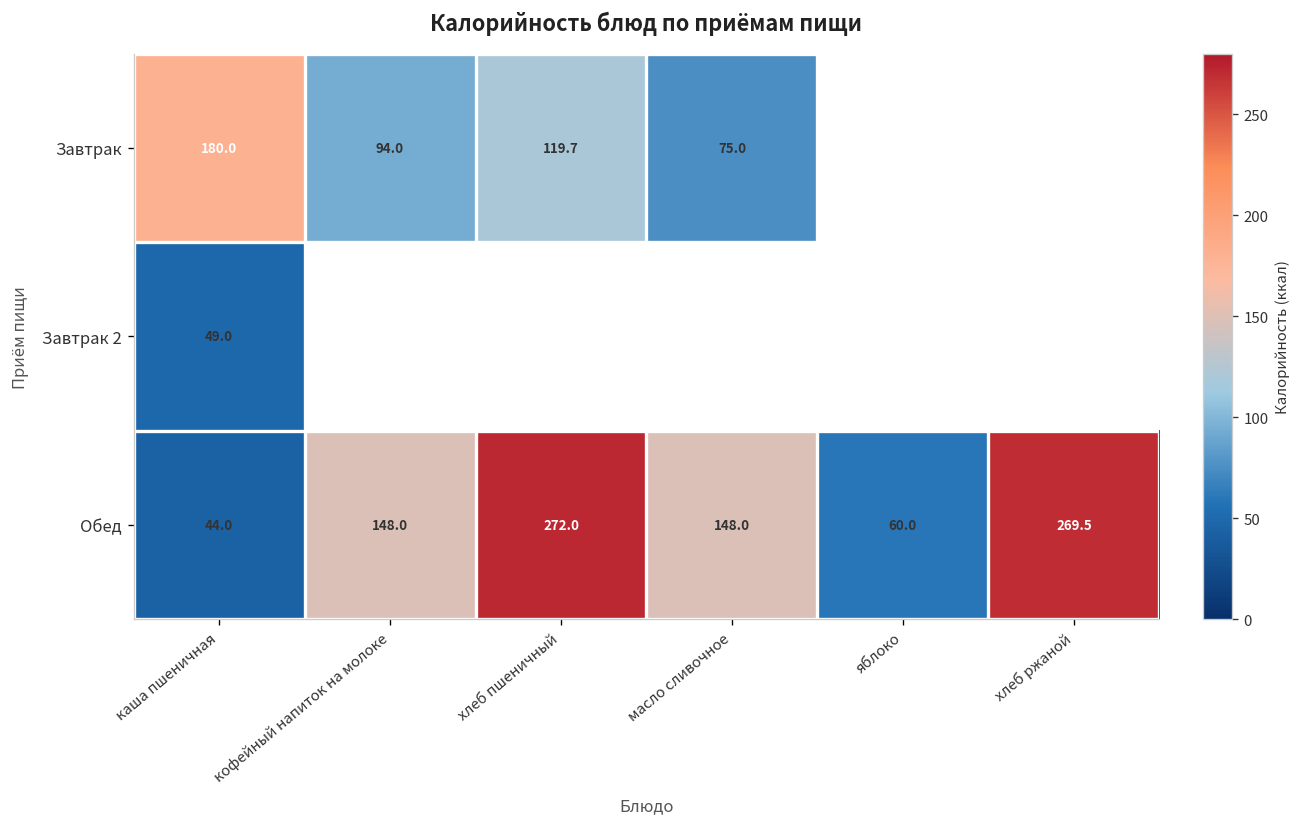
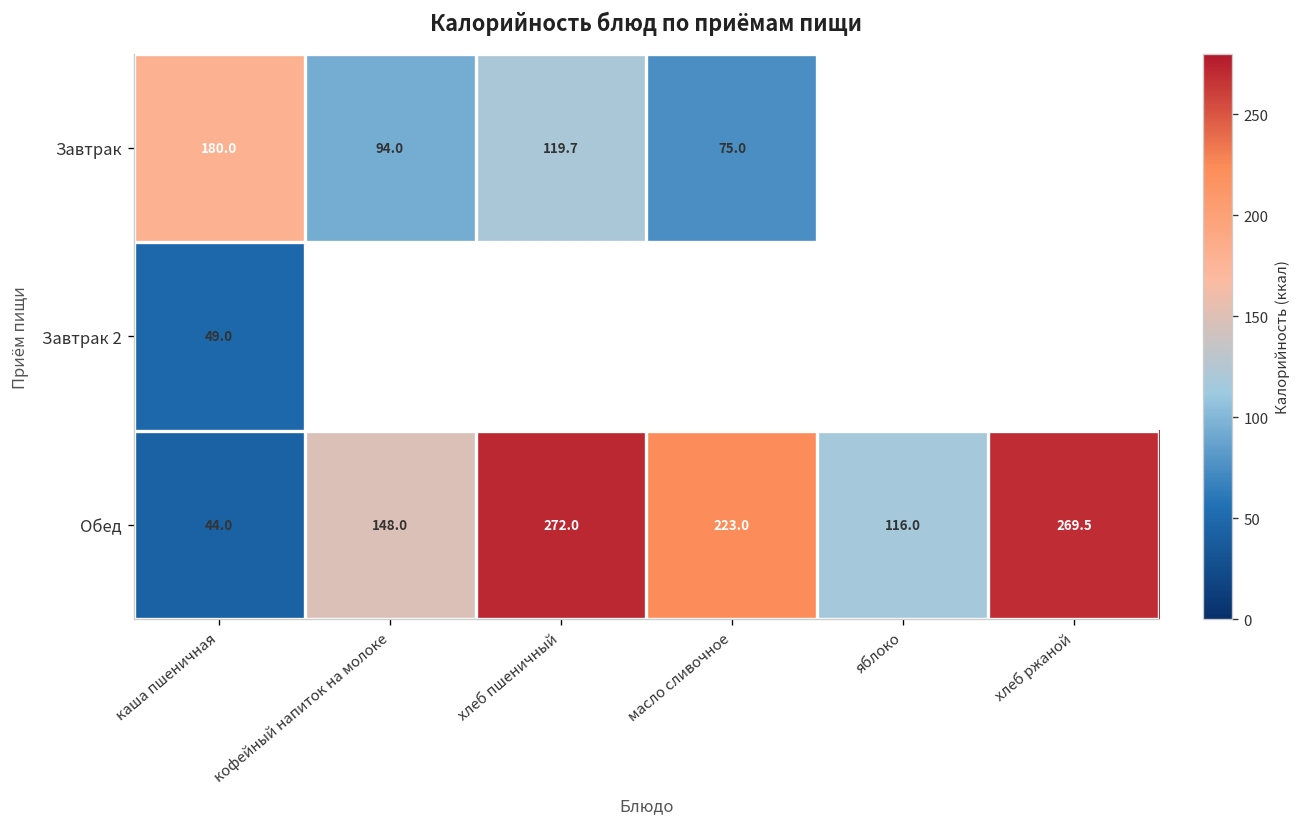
Обед, масло сливочное: 148.0 -> 223.0
Обед, яблоко: 60.0 -> 116.0
